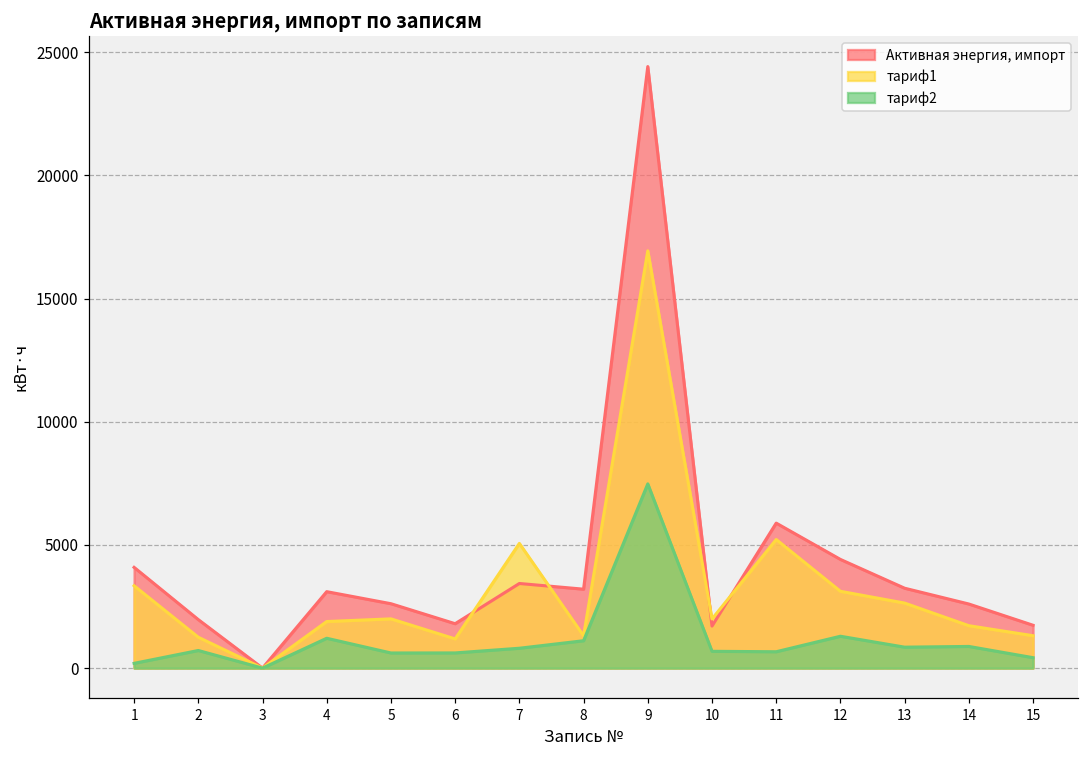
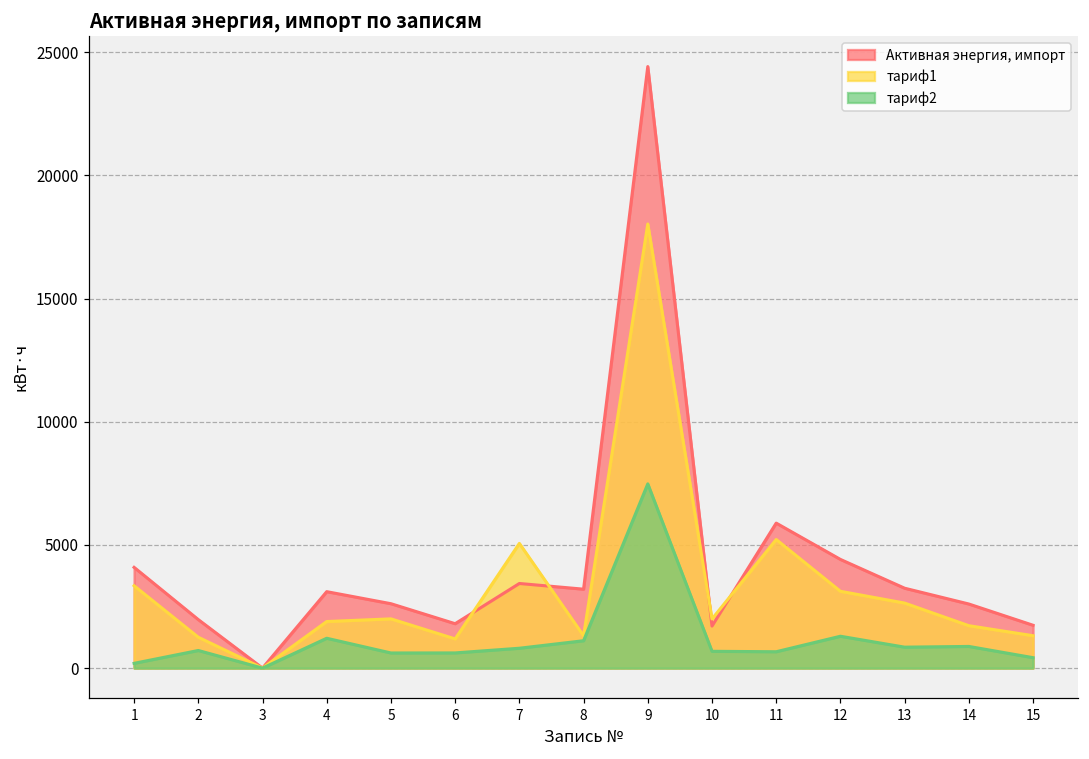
тариф1, 9: 16900 -> 18000
